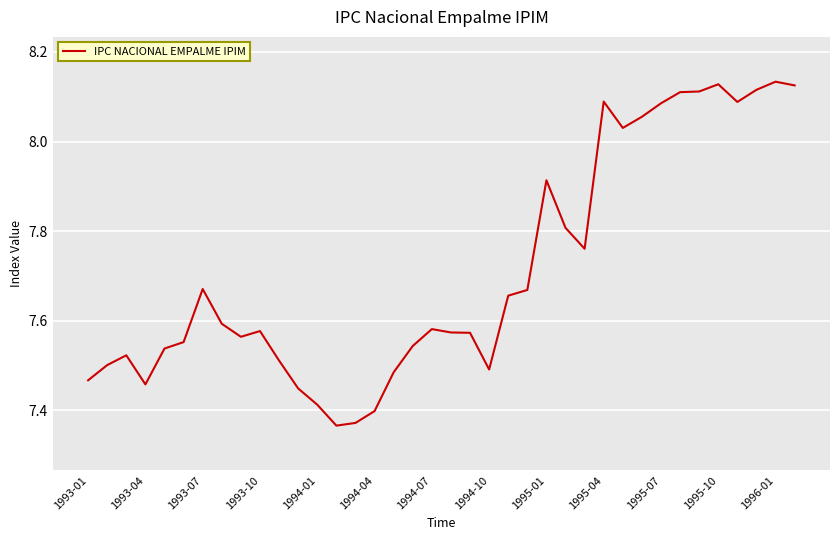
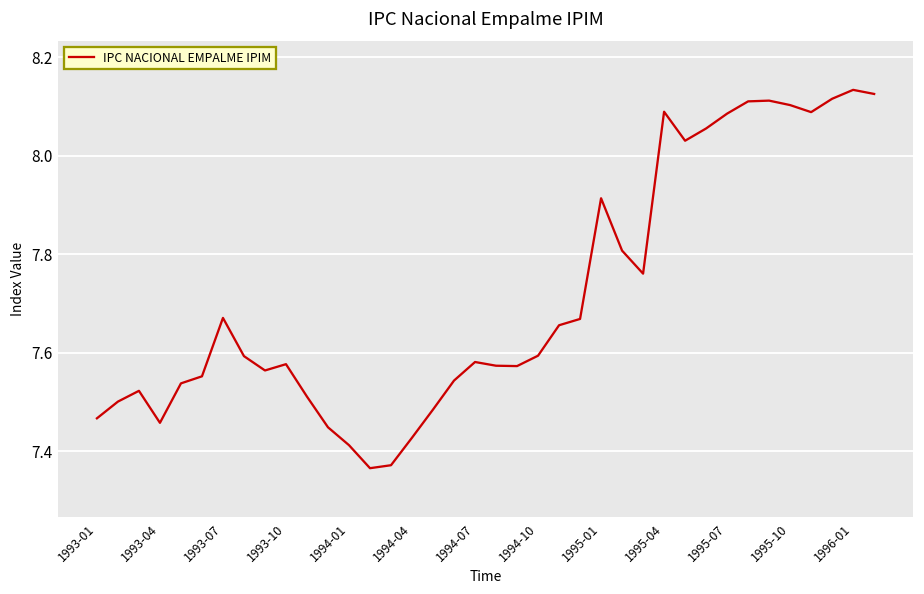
1994-04: 7.40 -> 7.43
1994-10: 7.49 -> 7.59
1995-10: 8.13 -> 8.10
